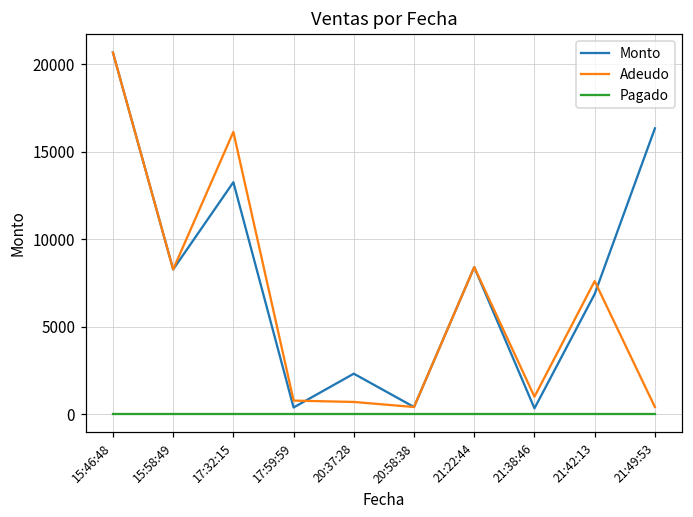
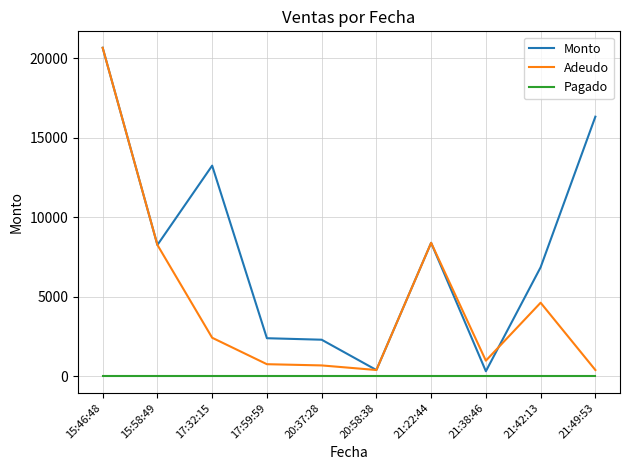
Adeudo, 17:32:15: 16100 -> 2400
Monto, 17:59:59: 400 -> 2400
Adeudo, 21:42:13: 7600 -> 4600
